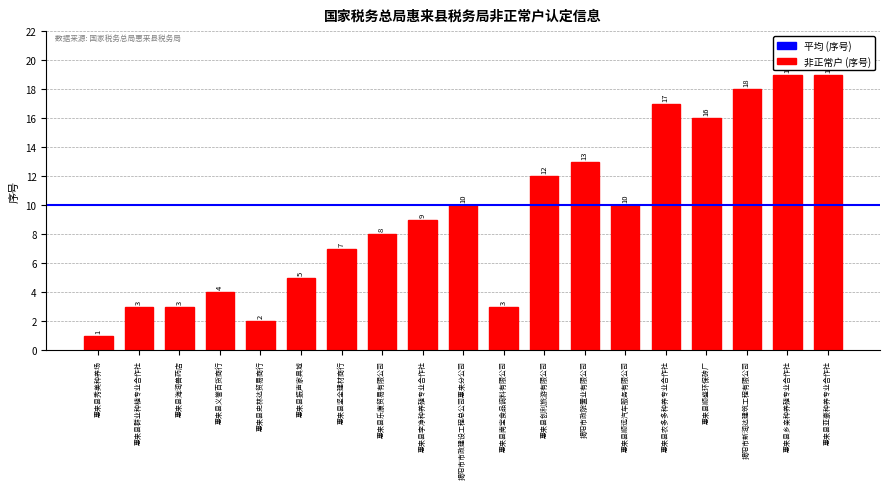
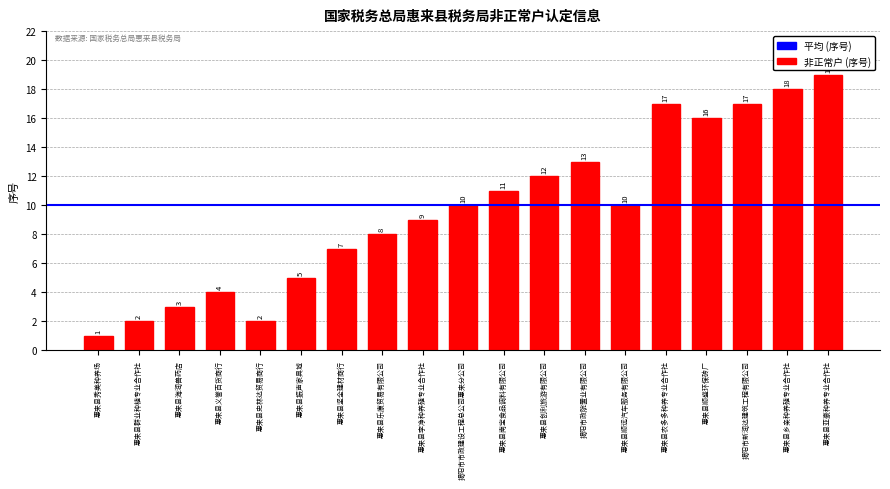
惠来县群业种植专业合作社: 3 -> 2
惠来县南宝食品调料有限公司: 3 -> 11
揭阳市新润达建筑工程有限公司: 18 -> 17
惠来县乡亲种养殖专业合作社: 19 -> 18
